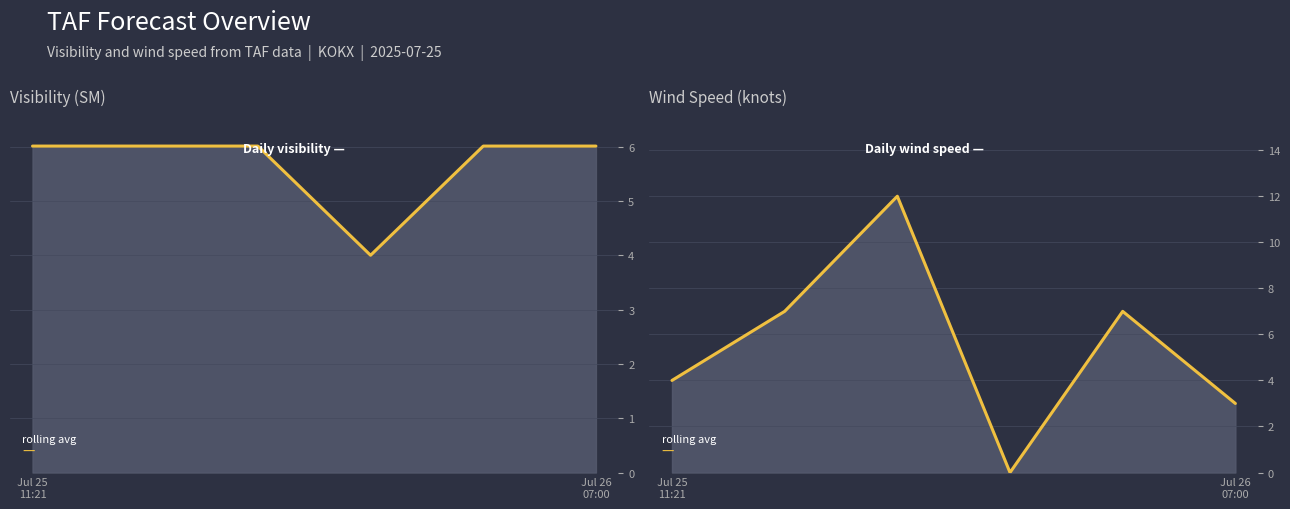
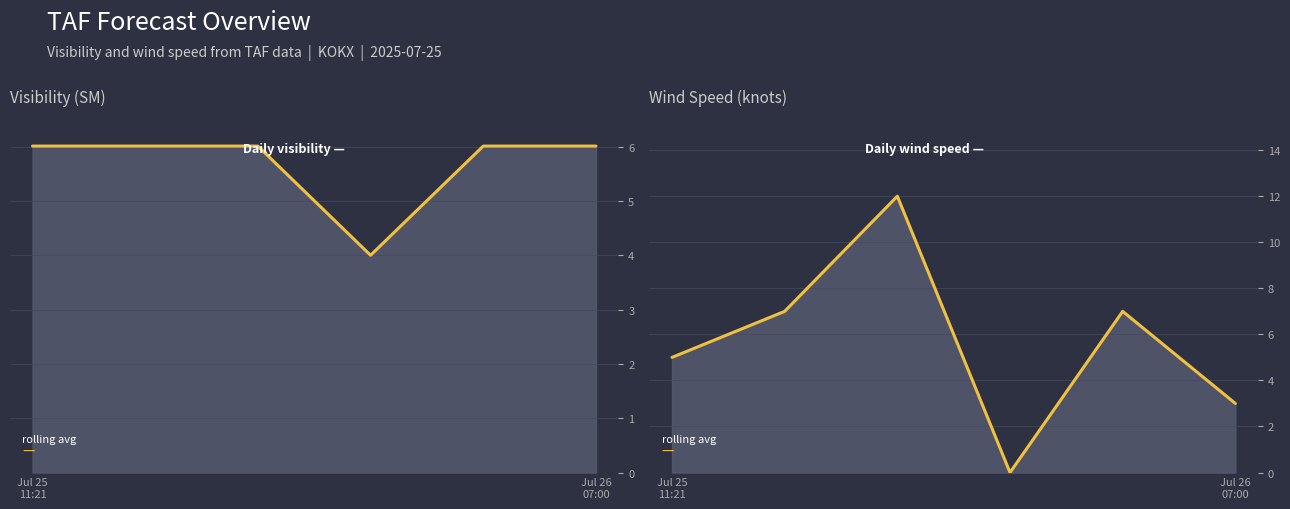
Wind Speed (knots), Jul 25 11:21: 4 -> 5
